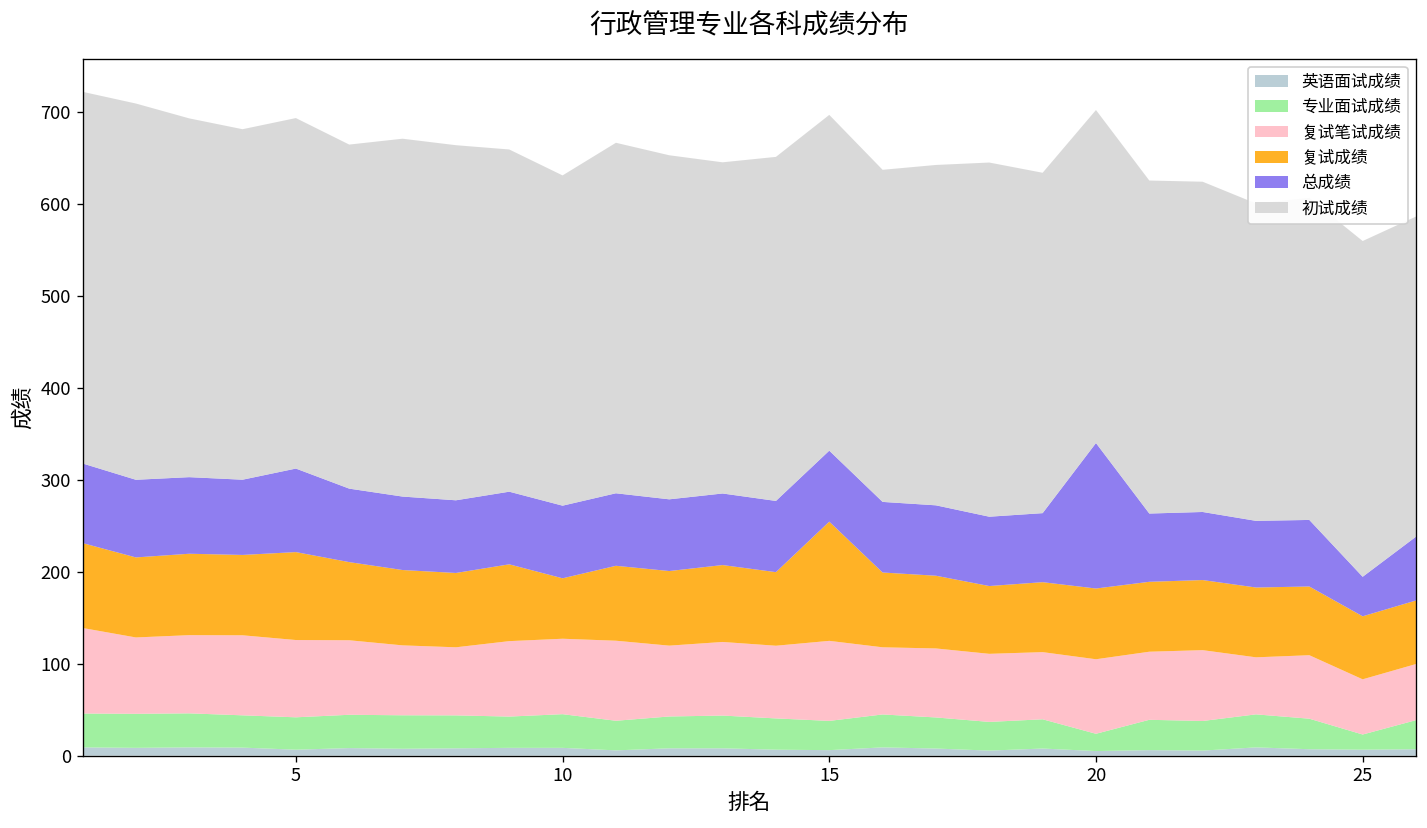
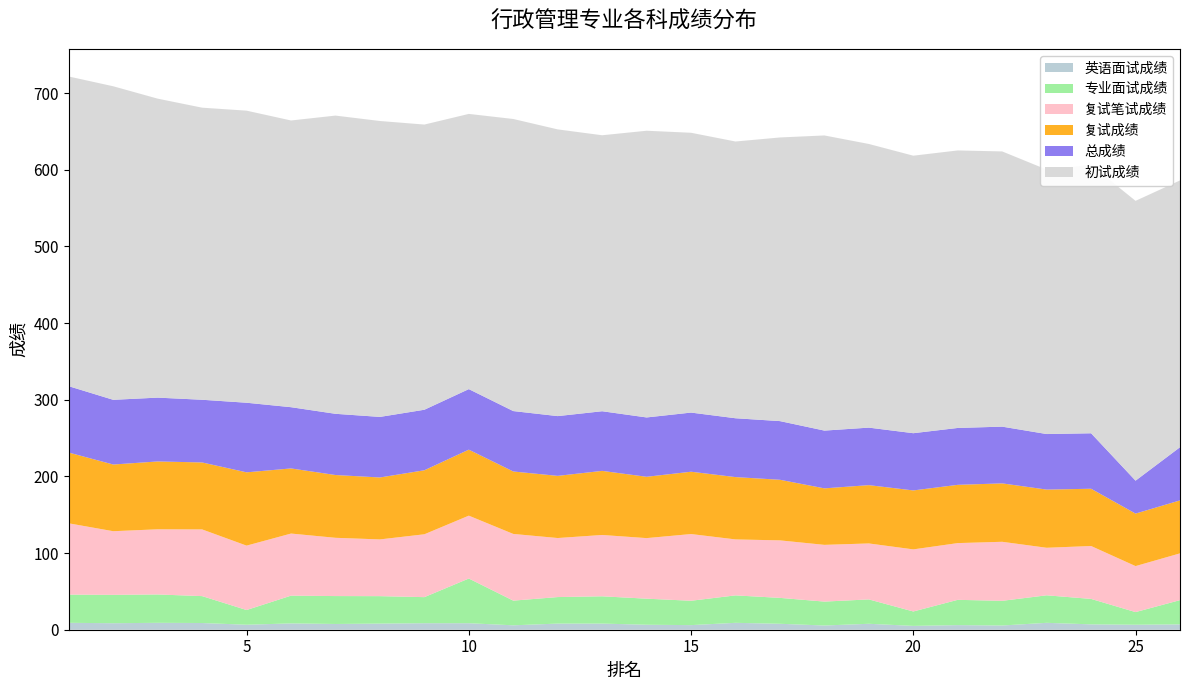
专业面试成绩, 5: 40 -> 20
专业面试成绩, 10: 40 -> 60
复试成绩, 10: 70 -> 90
复试成绩, 15: 130 -> 80
总成绩, 20: 160 -> 70
